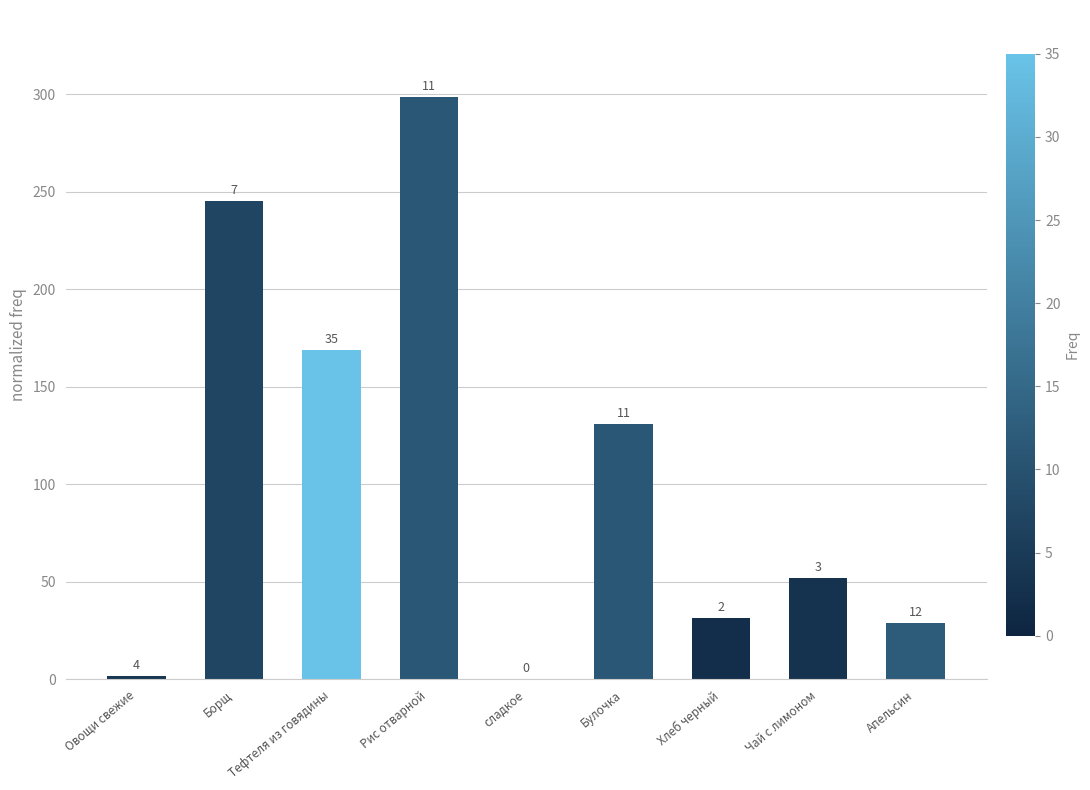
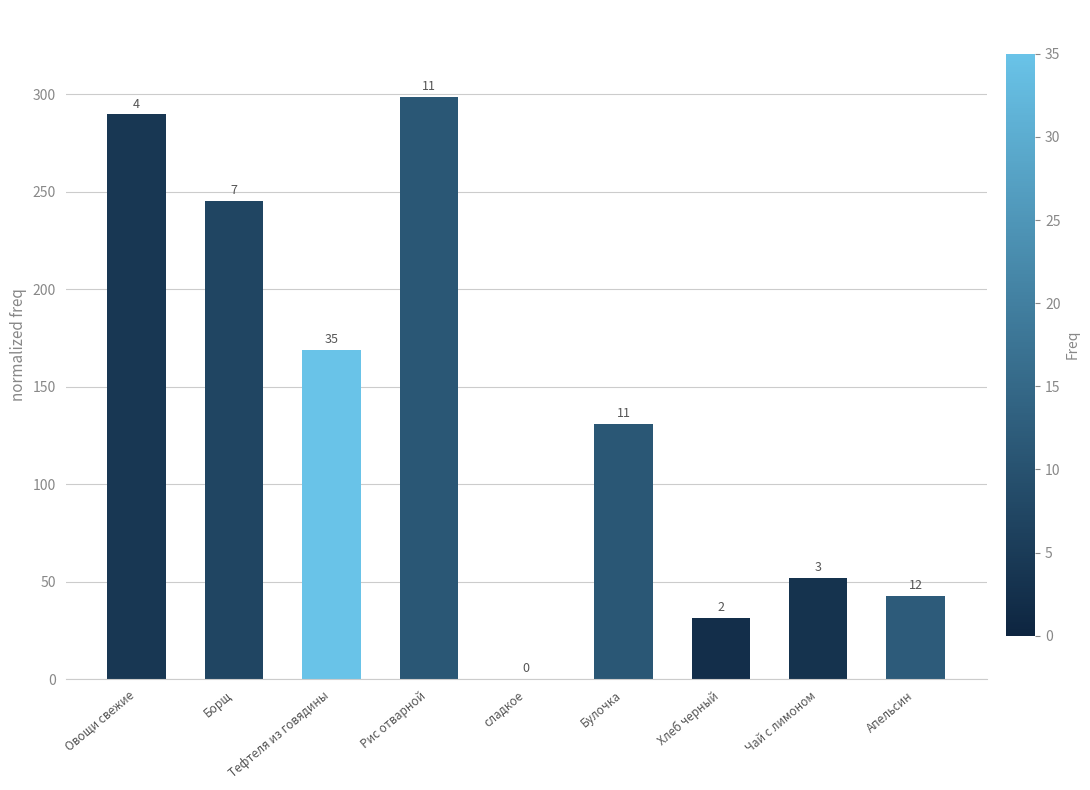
Овощи свежие: 2 -> 290
Апельсин: 29 -> 43
